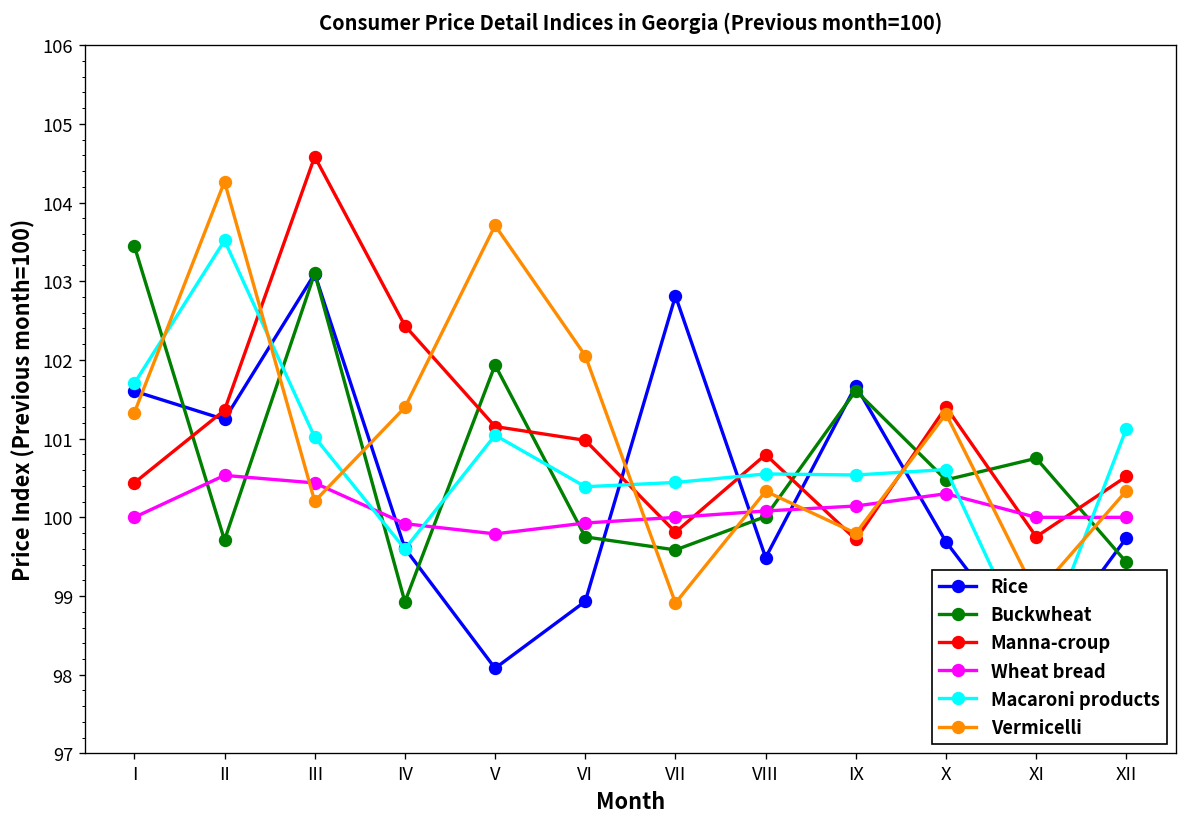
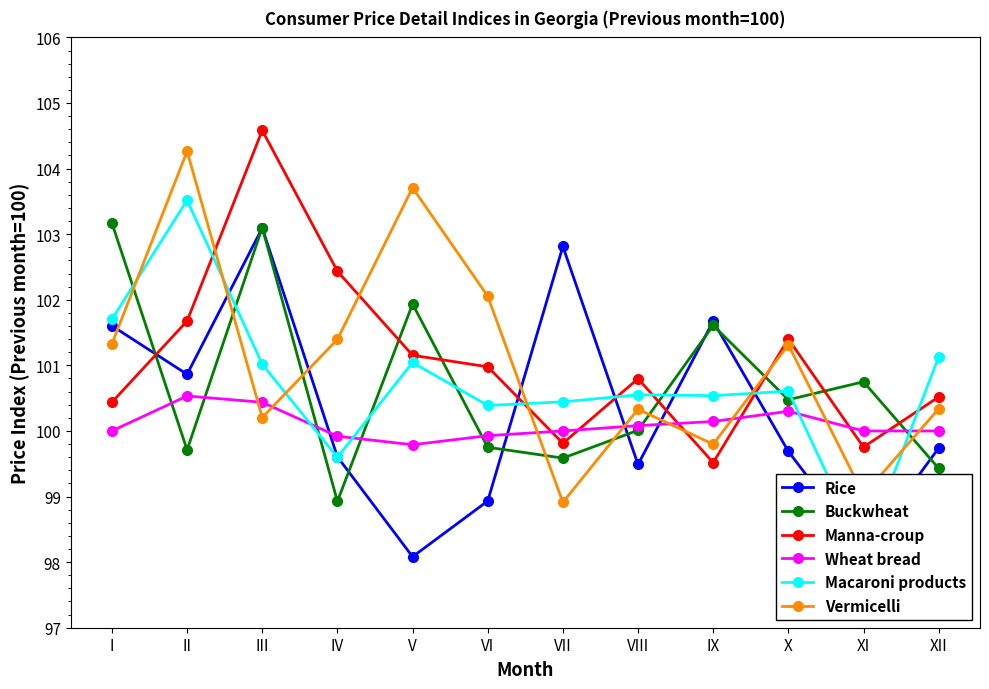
Buckwheat, I: 103.4 -> 103.2
Rice, II: 101.2 -> 100.9
Manna-croup, II: 101.4 -> 101.7
Manna-croup, IX: 99.7 -> 99.5
